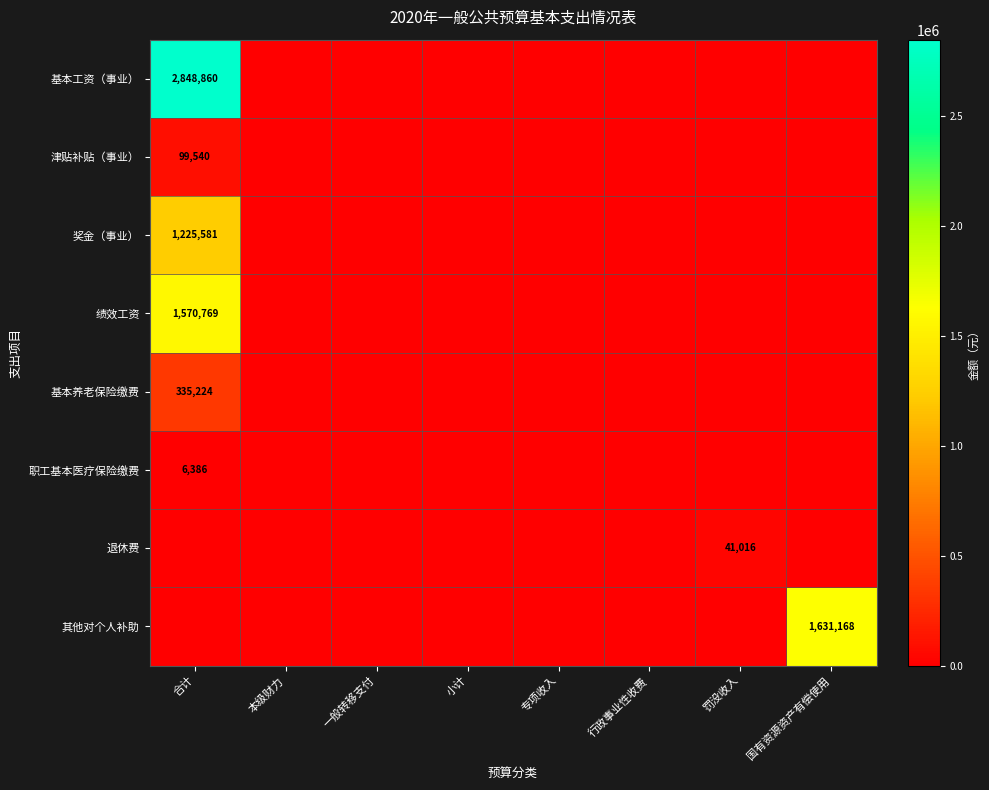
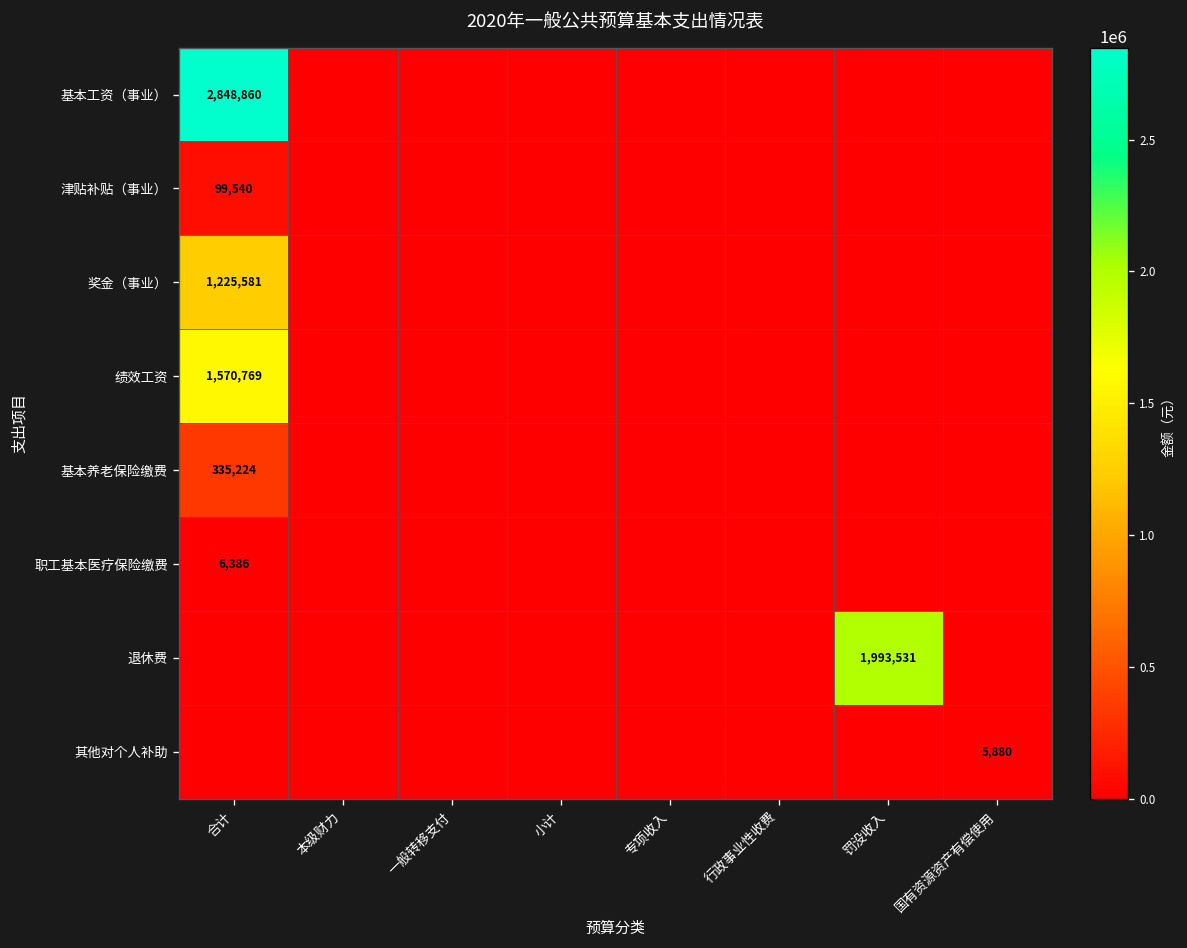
退休费, 罚没收入: 41,016 -> 1,993,531
其他对个人补助, 国有资源资产有偿使用: 1,631,168 -> 5,880
